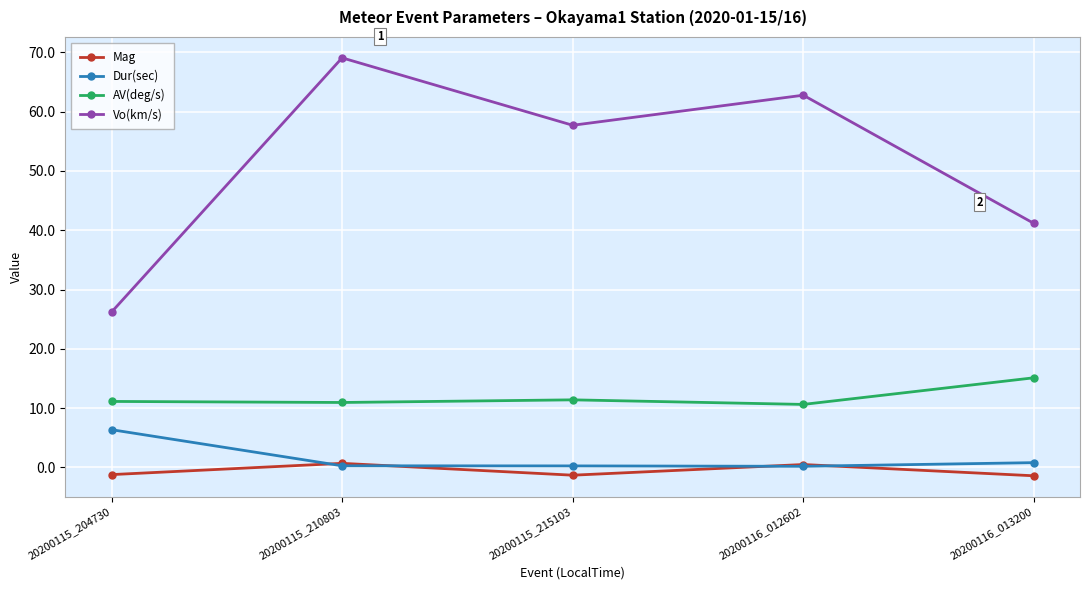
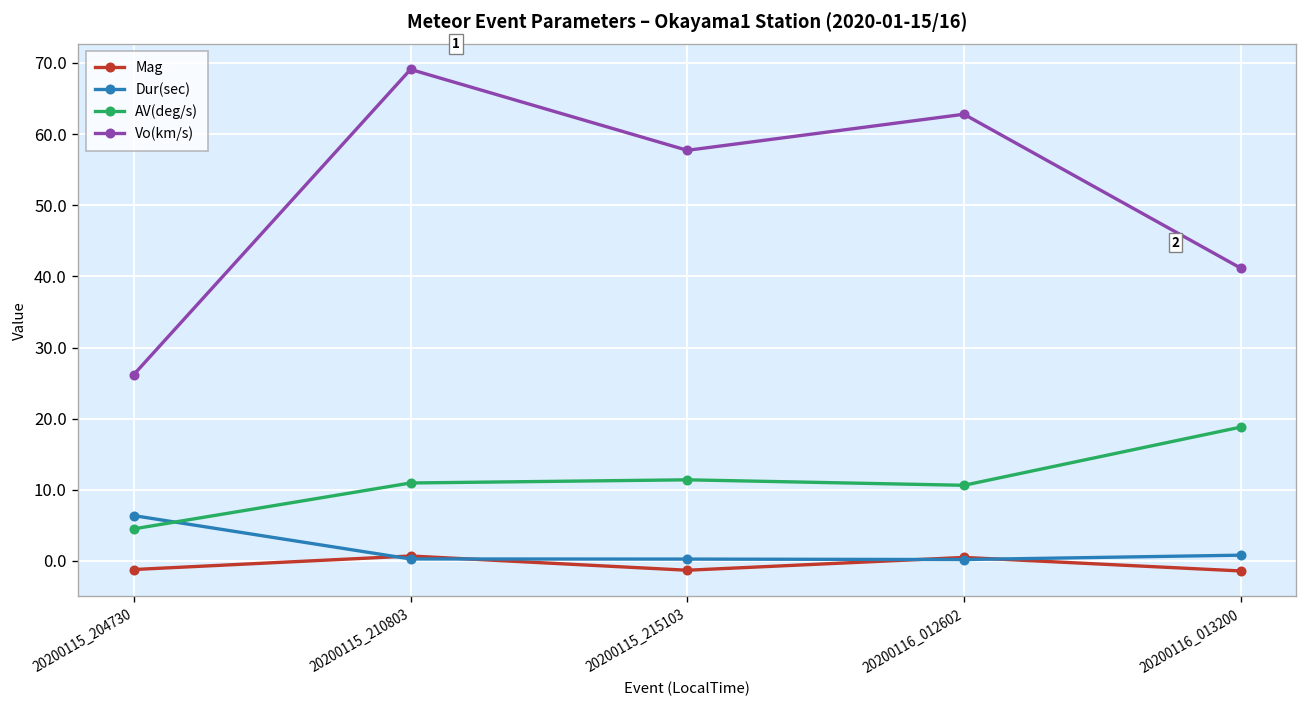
AV(deg/s), 20200115_204730: 11 -> 5
AV(deg/s), 20200116_013200: 15 -> 19
